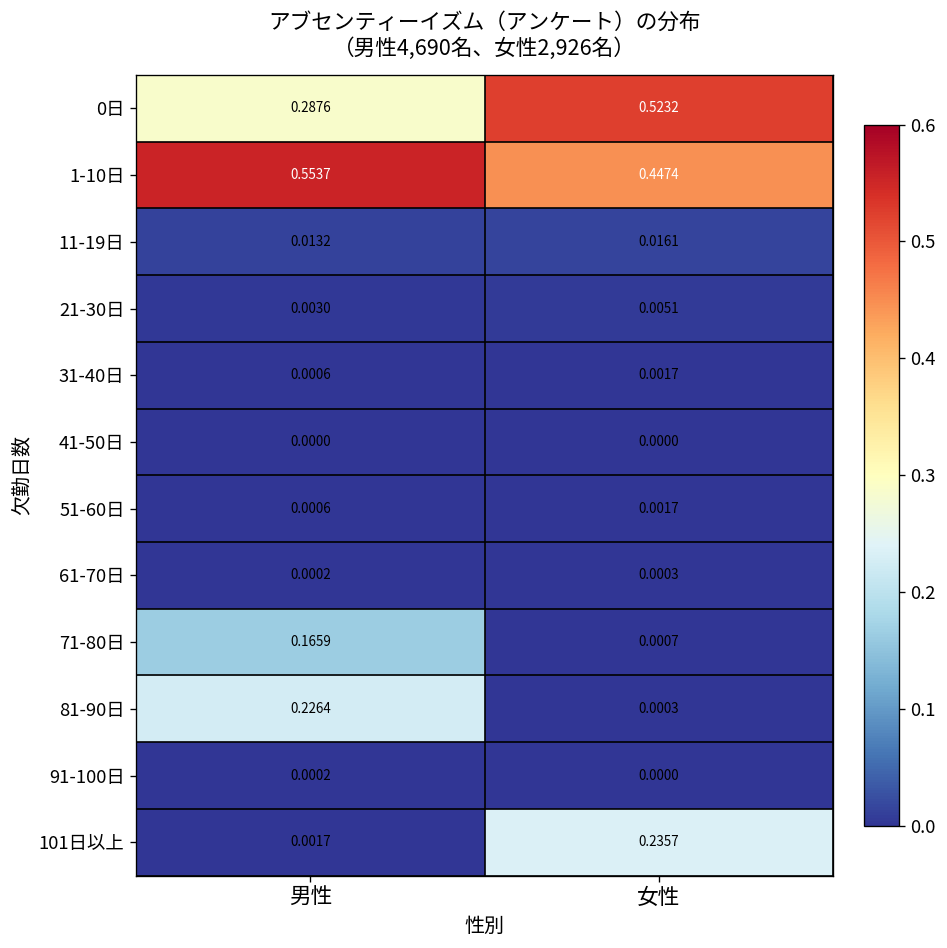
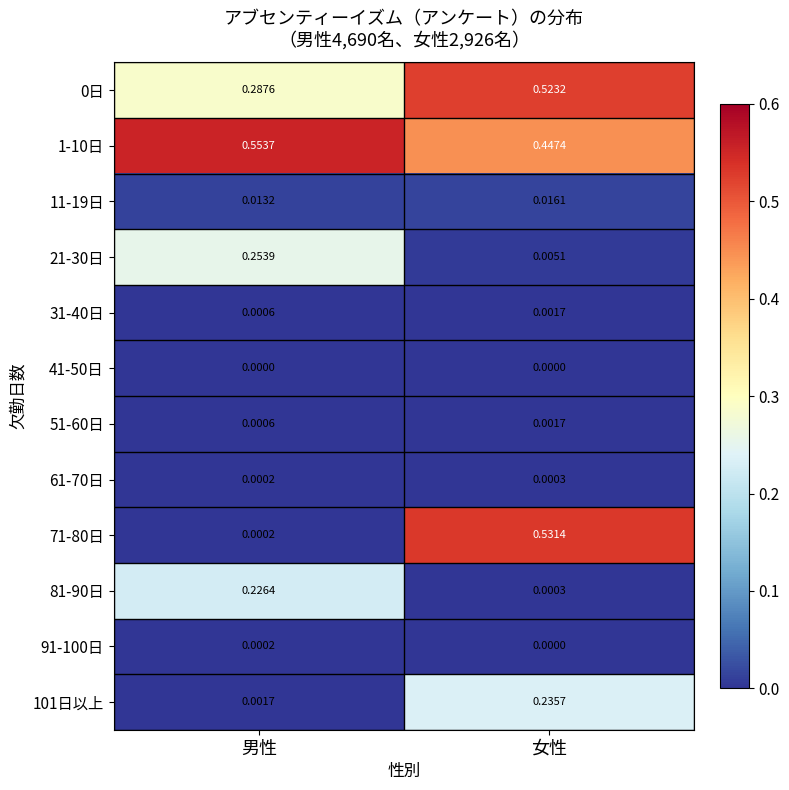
21-30日, 男性: 0.0030 -> 0.2539
71-80日, 男性: 0.1659 -> 0.0002
71-80日, 女性: 0.0007 -> 0.5314
